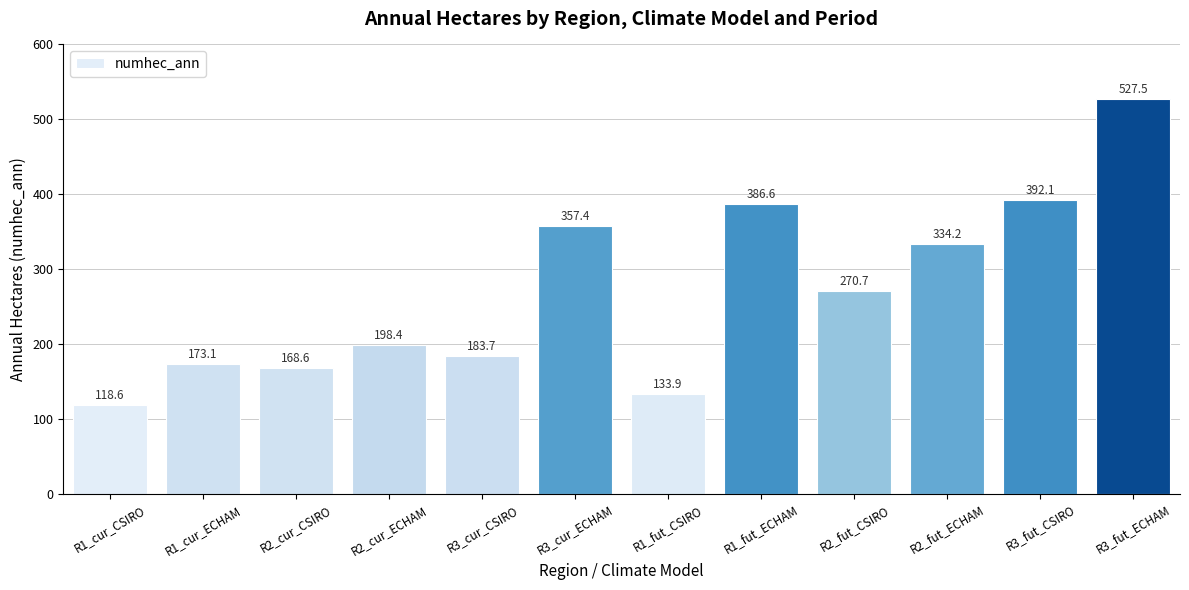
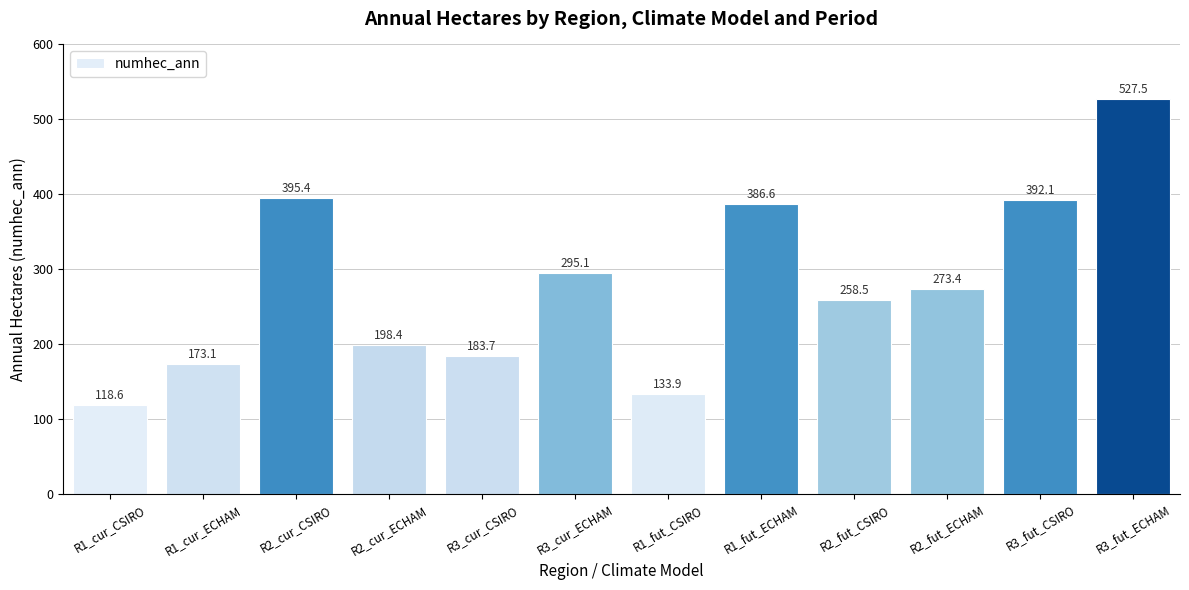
R2_cur_CSIRO: 168.6 -> 395.4
R3_cur_ECHAM: 357.4 -> 295.1
R2_fut_CSIRO: 270.7 -> 258.5
R2_fut_ECHAM: 334.2 -> 273.4
